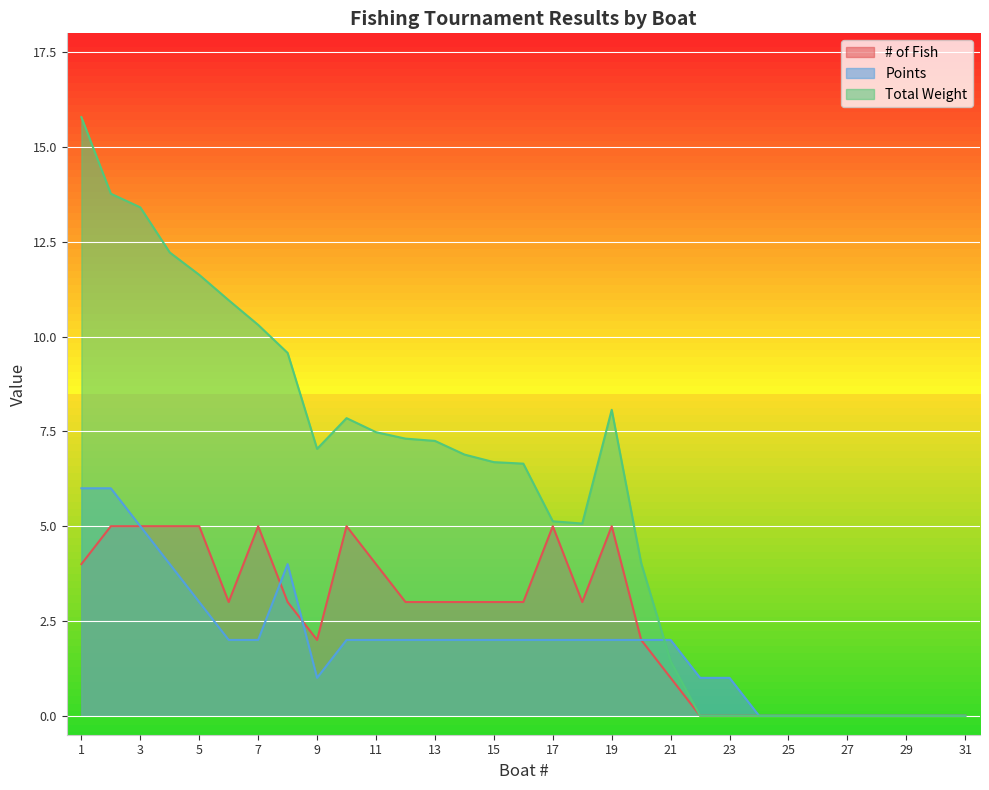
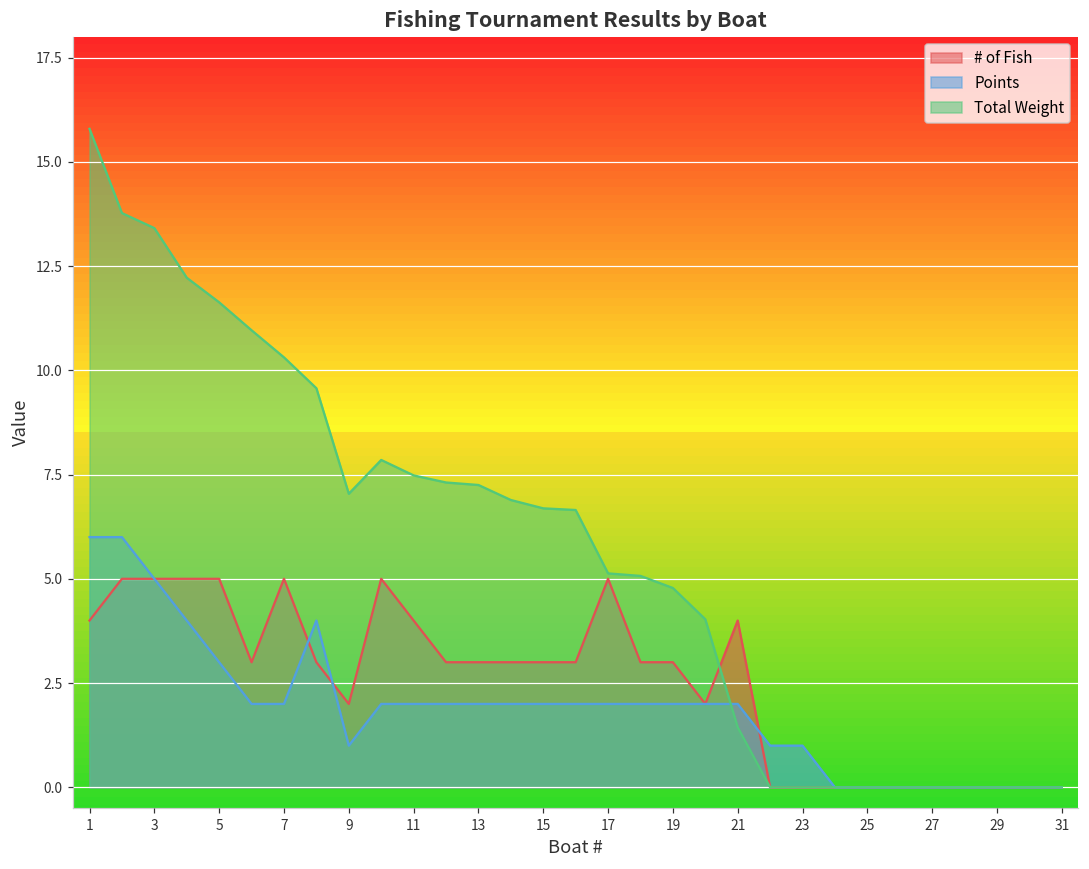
# of Fish, 19: 5 -> 3
Total Weight, 19: 8.1 -> 4.8
# of Fish, 21: 1 -> 4
